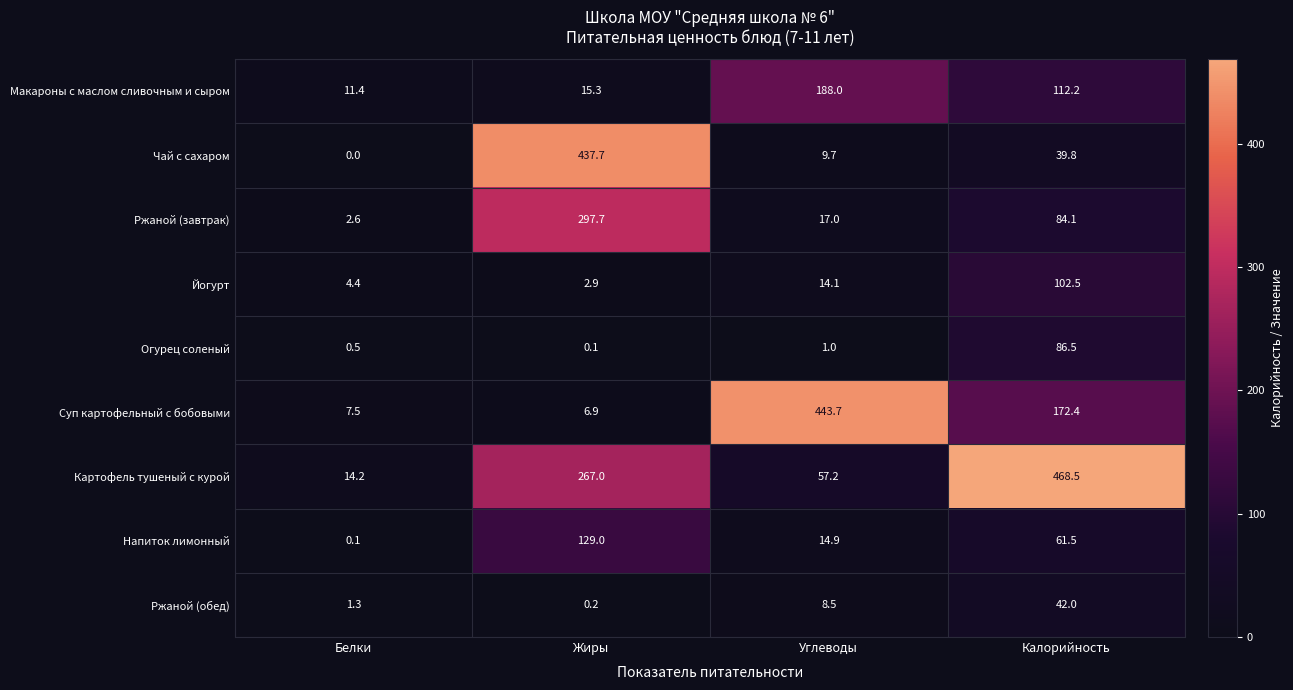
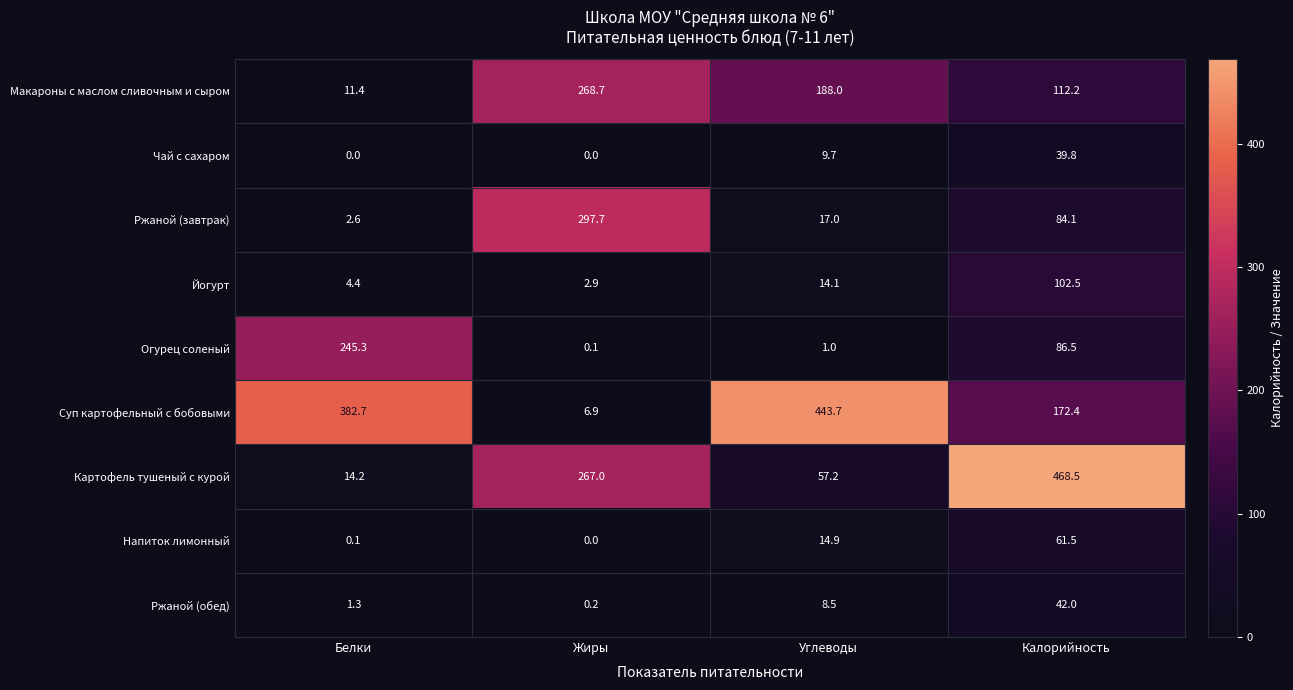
Макароны с маслом сливочным и сыром, Жиры: 15.3 -> 268.7
Чай с сахаром, Жиры: 437.7 -> 0.0
Огурец соленый, Белки: 0.5 -> 245.3
Суп картофельный с бобовыми, Белки: 7.5 -> 382.7
Напиток лимонный, Жиры: 129.0 -> 0.0
